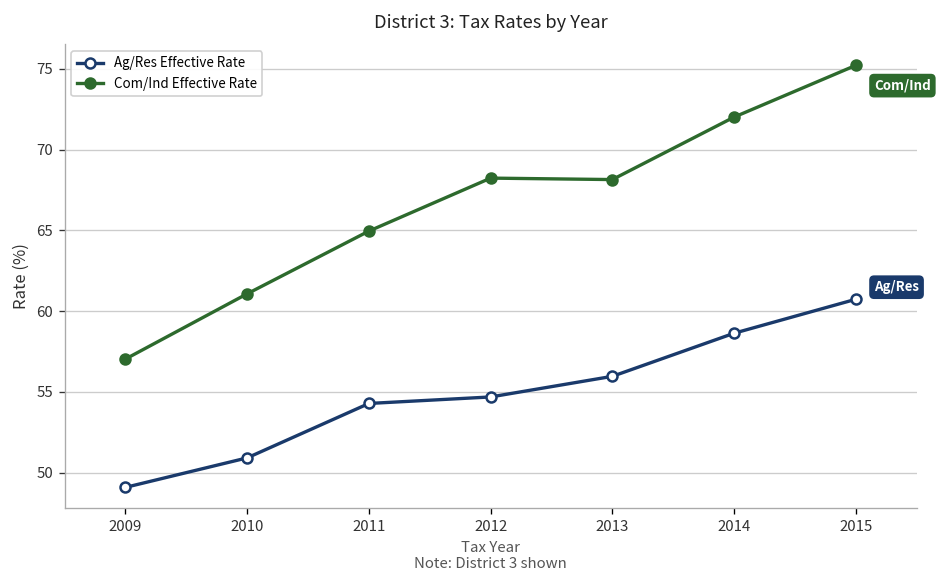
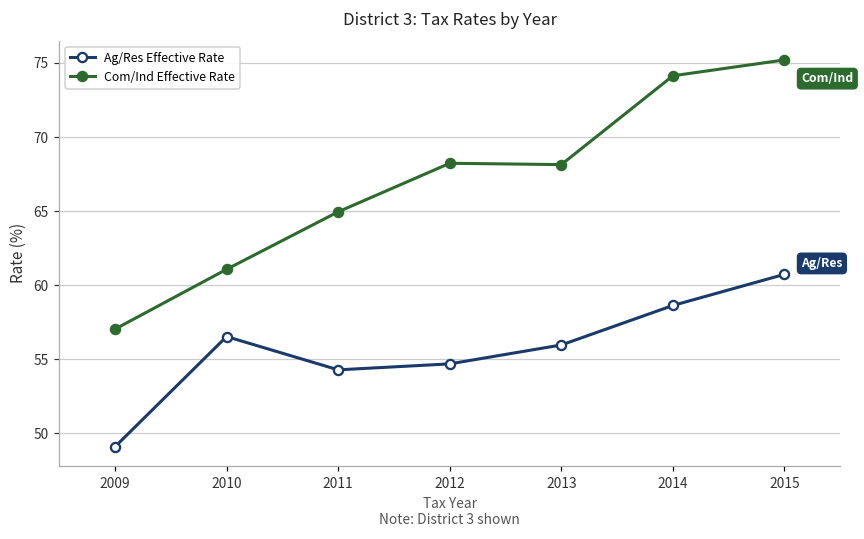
Ag/Res Effective Rate, 2010: 50.9 -> 56.5
Com/Ind Effective Rate, 2014: 72.0 -> 74.1
